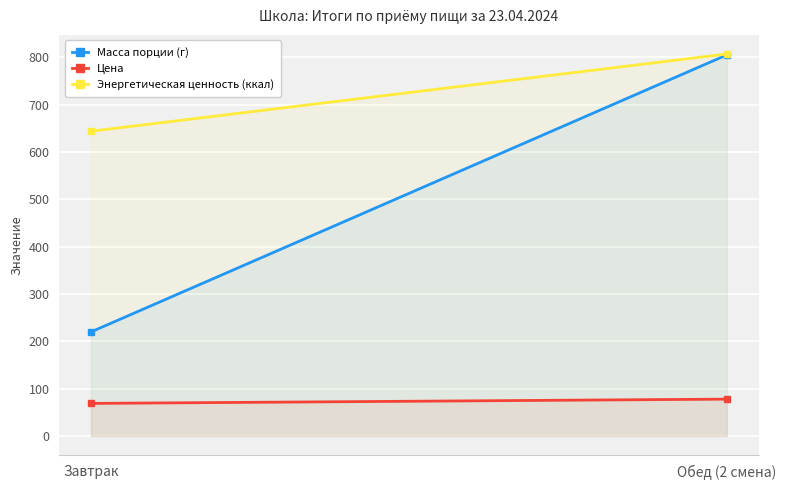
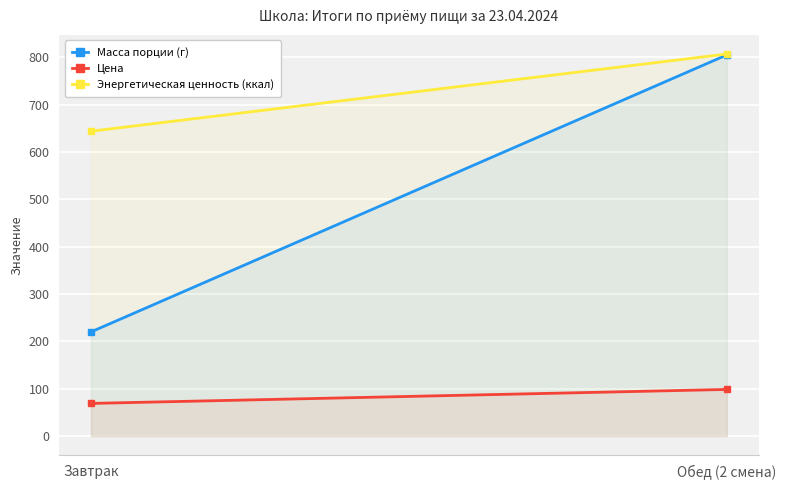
Цена, Обед (2 смена): 80 -> 100
